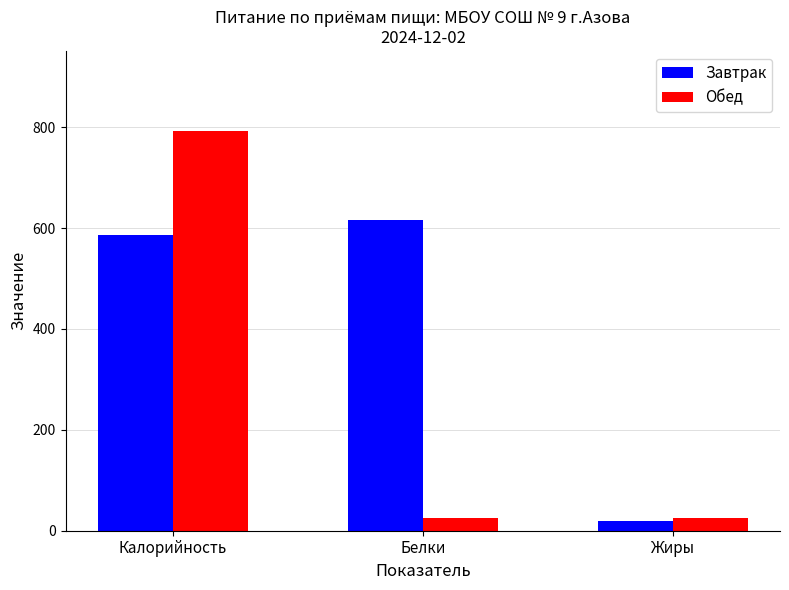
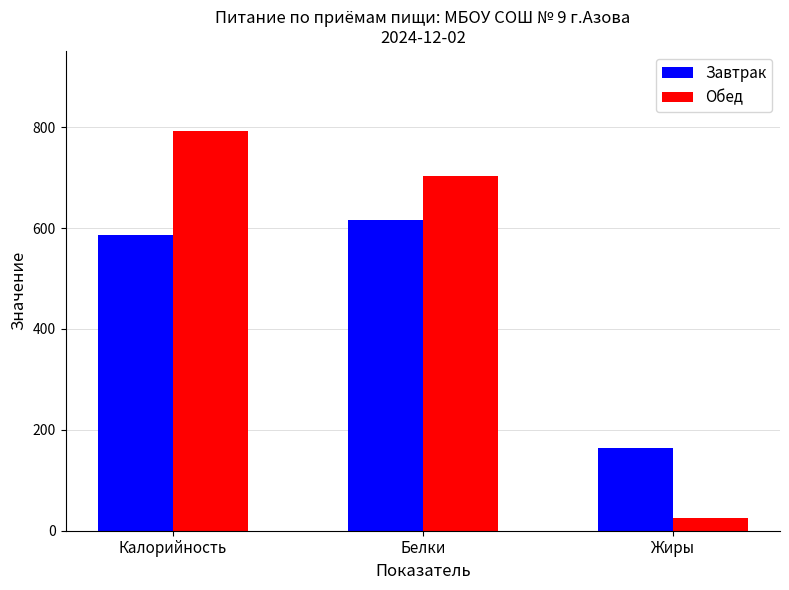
Обед, Белки: 30 -> 700
Завтрак, Жиры: 20 -> 160
